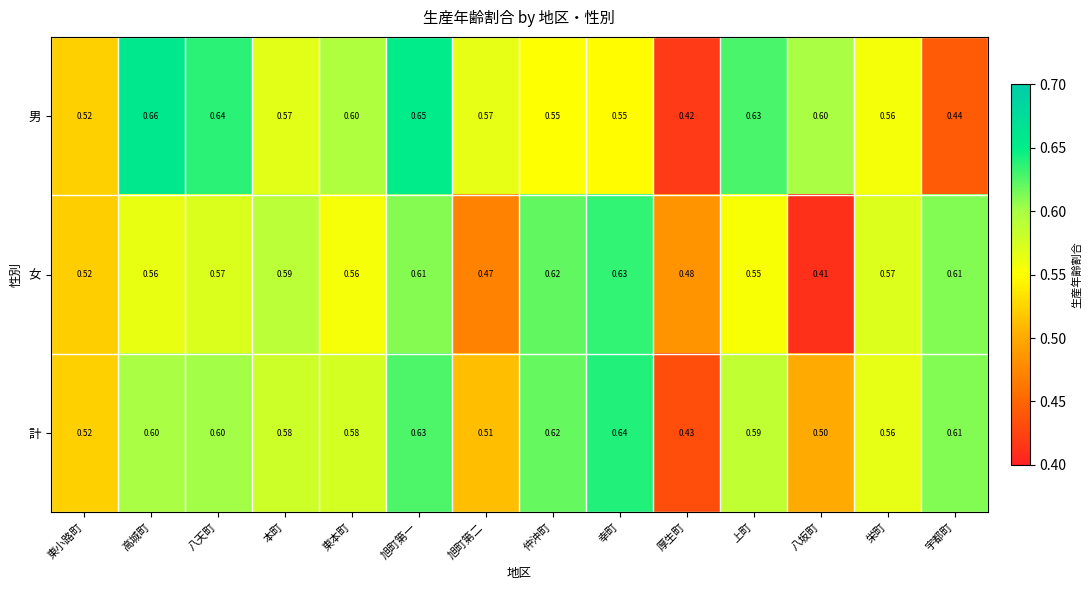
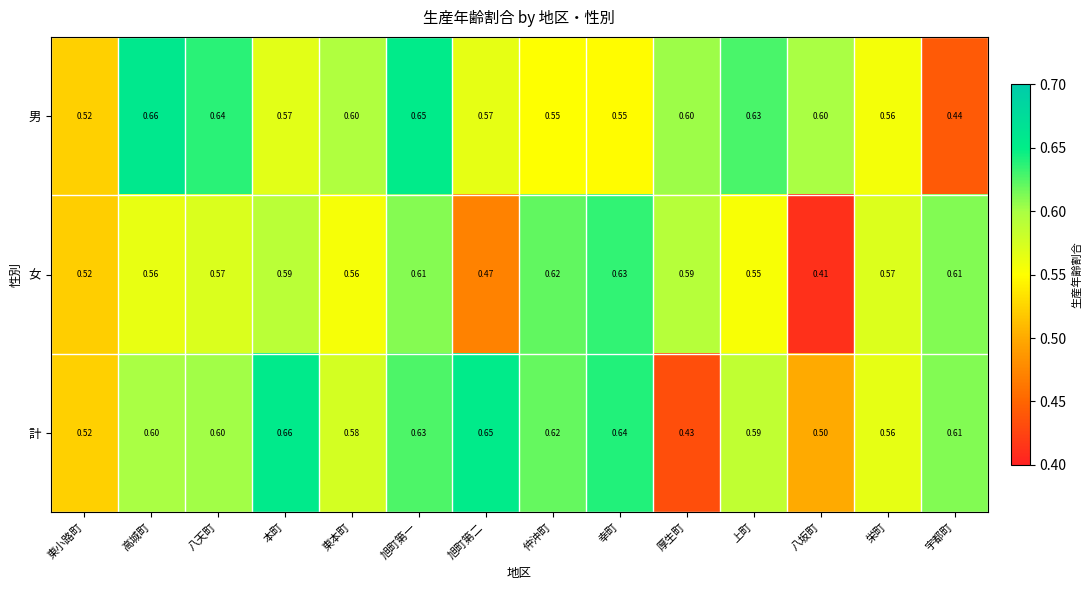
男, 厚生町: 0.42 -> 0.60
女, 厚生町: 0.48 -> 0.59
計, 本町: 0.58 -> 0.66
計, 旭町第二: 0.51 -> 0.65
